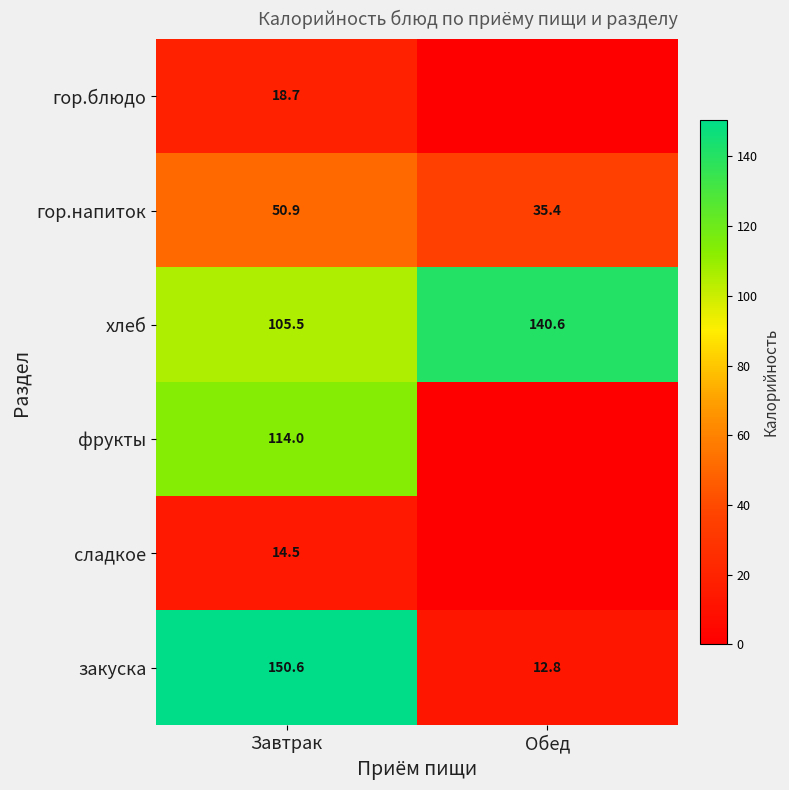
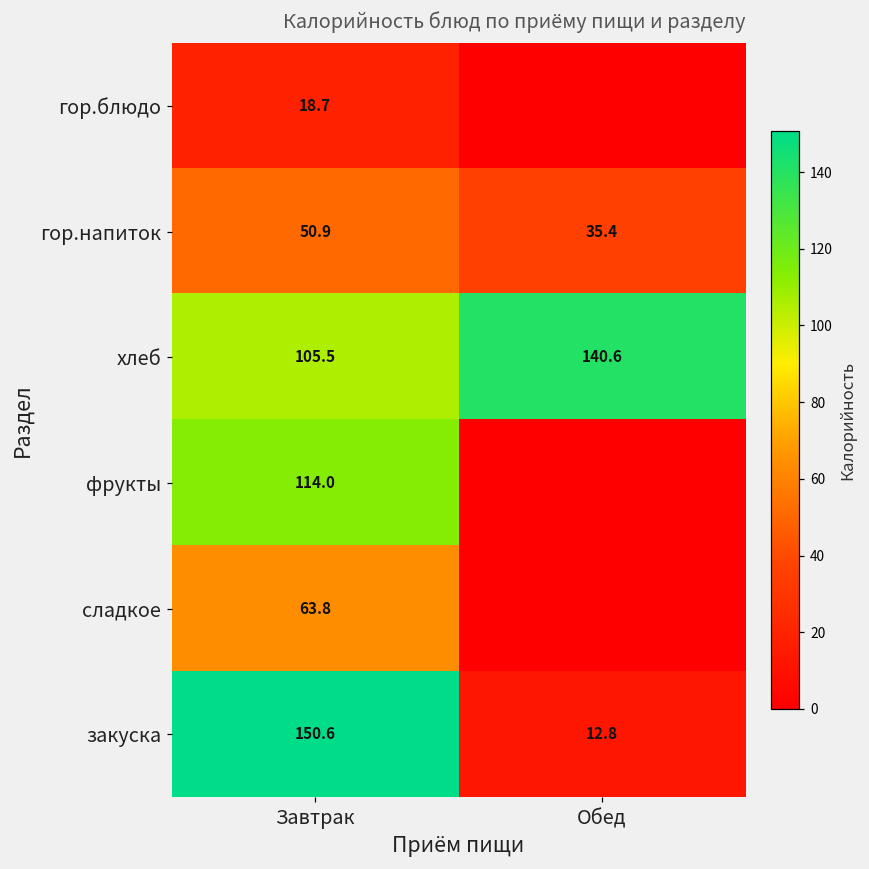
сладкое, Завтрак: 14.5 -> 63.8
